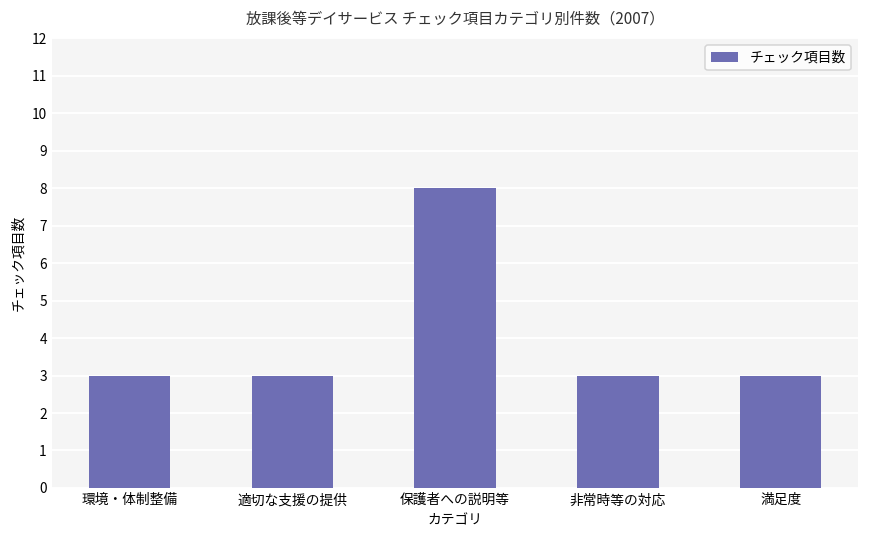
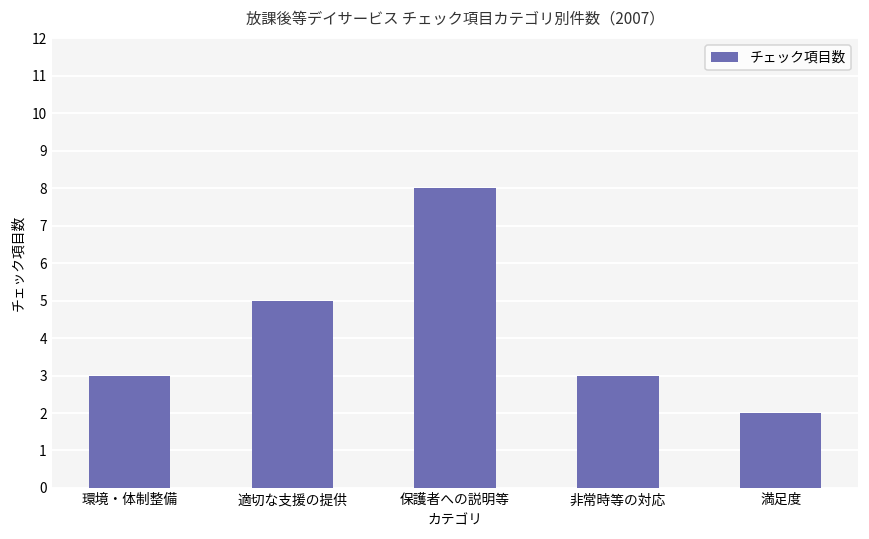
適切な支援の提供: 3 -> 5
満足度: 3 -> 2
